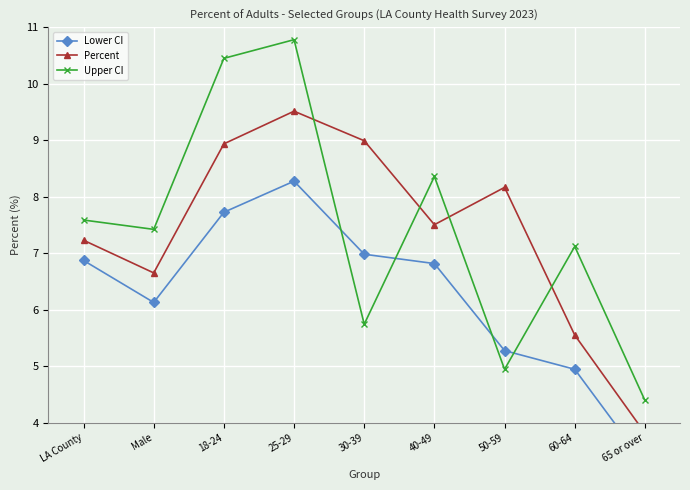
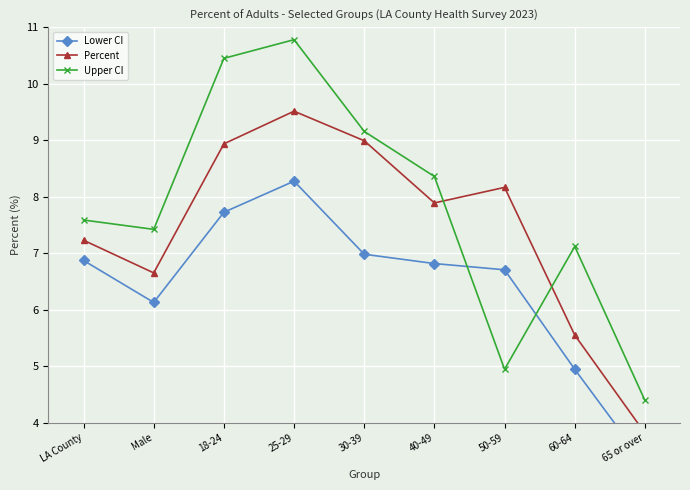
Upper CI, 30-39: 5.7 -> 9.2
Percent, 40-49: 7.5 -> 7.9
Lower CI, 50-59: 5.3 -> 6.7
